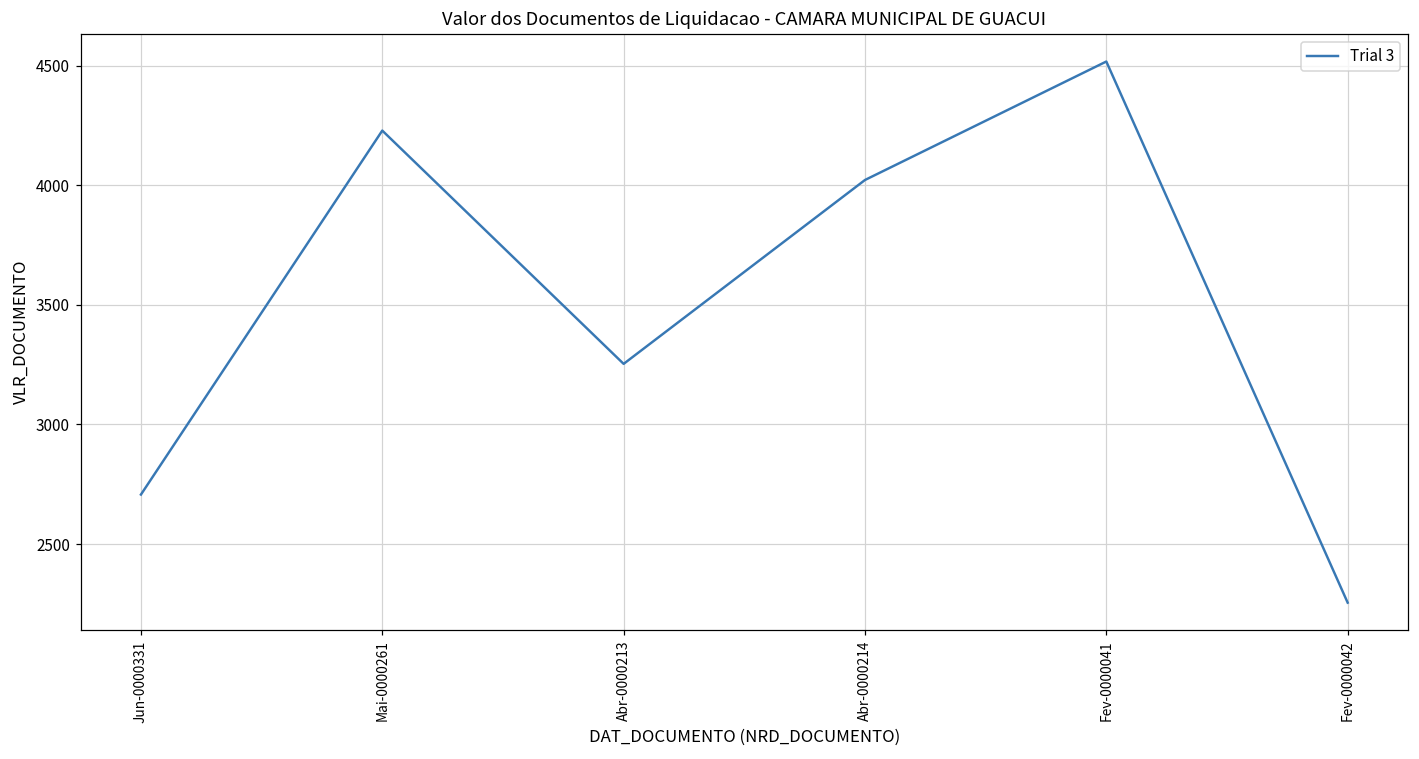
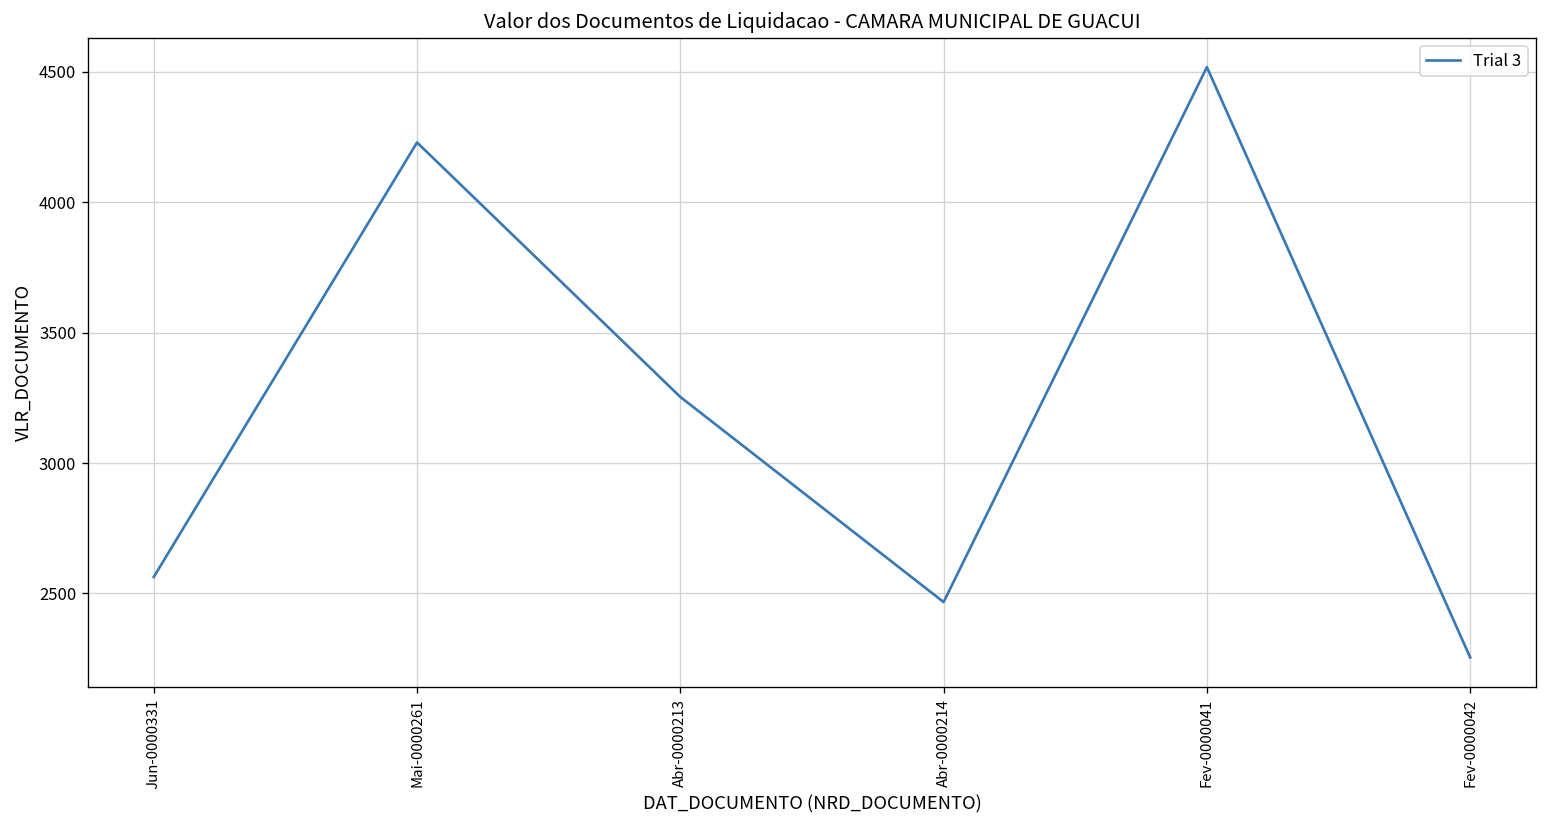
Jun-0000331: 2710 -> 2560
Abr-0000214: 4020 -> 2470
